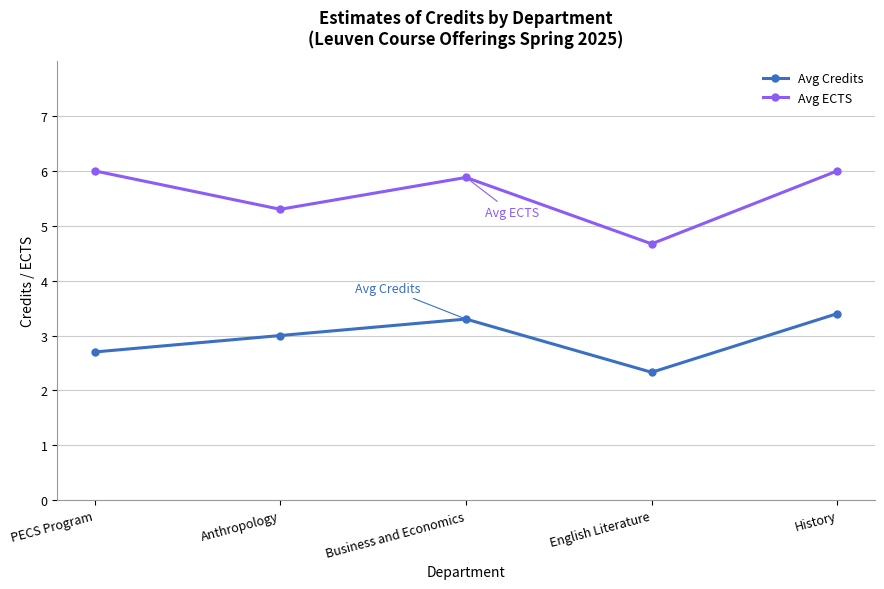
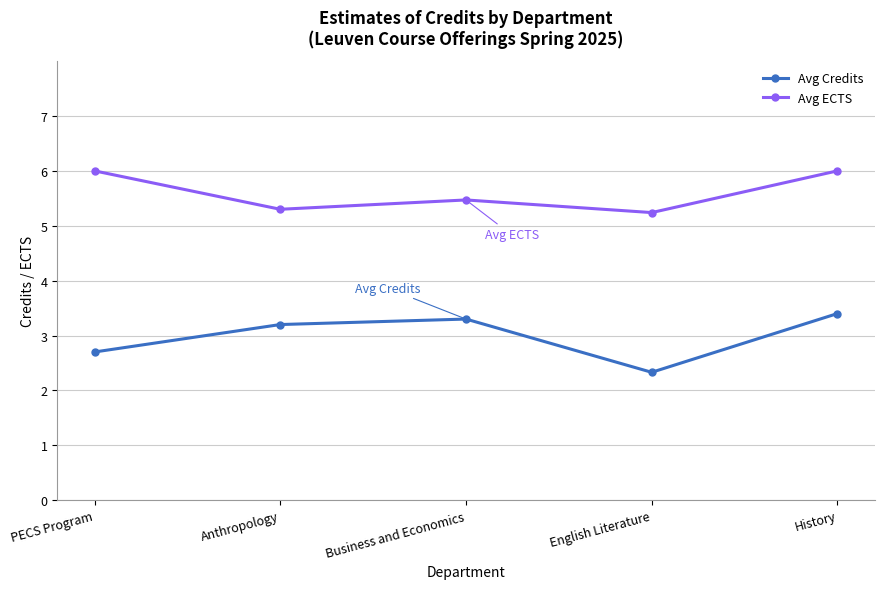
Avg Credits, Anthropology: 3.0 -> 3.2
Avg ECTS, Business and Economics: 5.9 -> 5.5
Avg ECTS, English Literature: 4.7 -> 5.2
